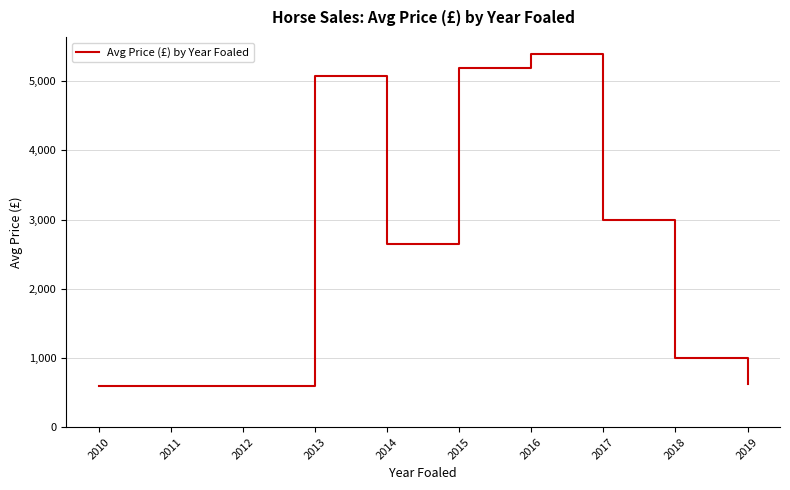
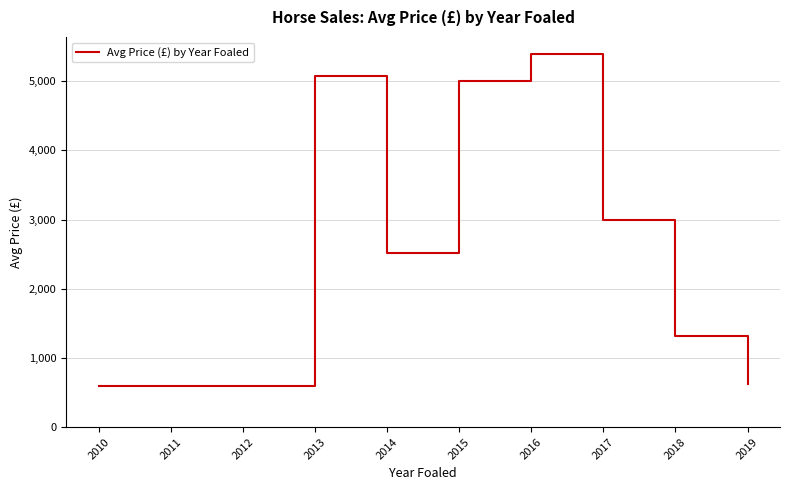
2014: 2,700 -> 2,500
2015: 5,200 -> 5,000
2018: 1,000 -> 1,300
